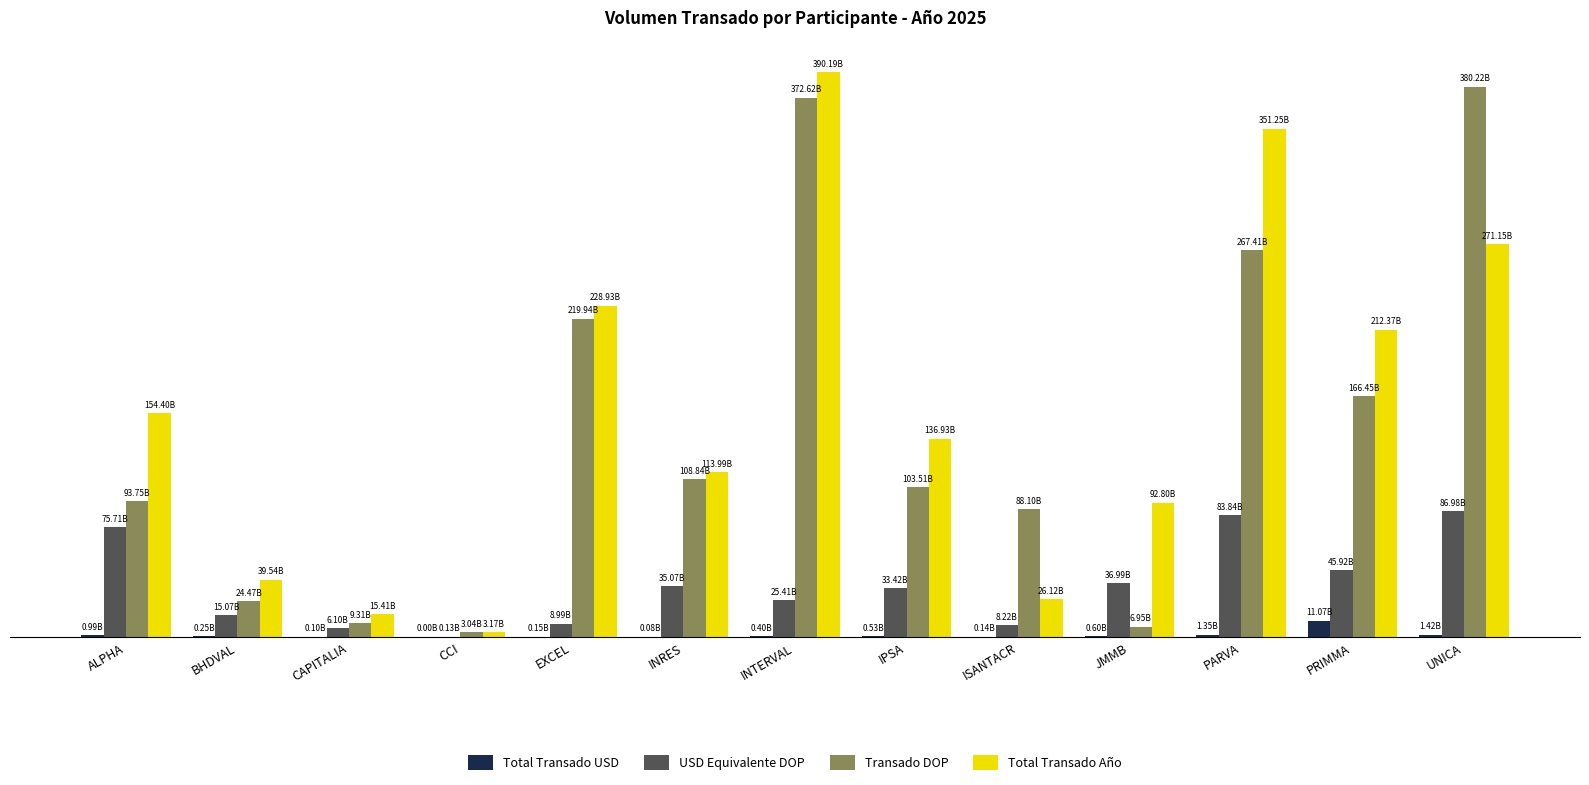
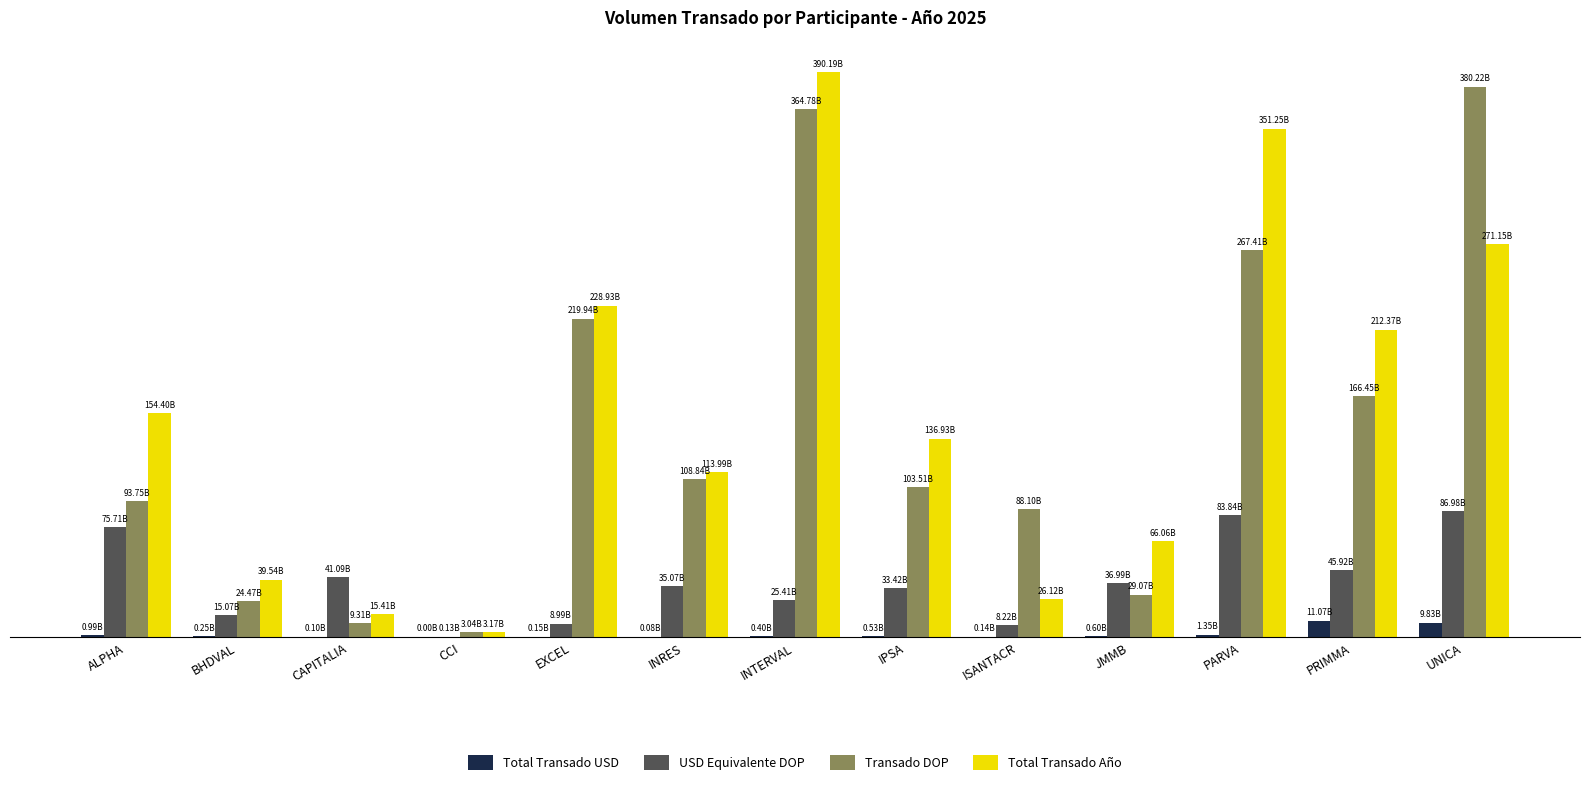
USD Equivalente DOP, CAPITALIA: 6.10B -> 41.09B
Transado DOP, INTERVAL: 372.62B -> 364.78B
Transado DOP, JMMB: 6.95B -> 29.07B
Total Transado Año, JMMB: 92.80B -> 66.06B
Total Transado USD, UNICA: 1.42B -> 9.83B
